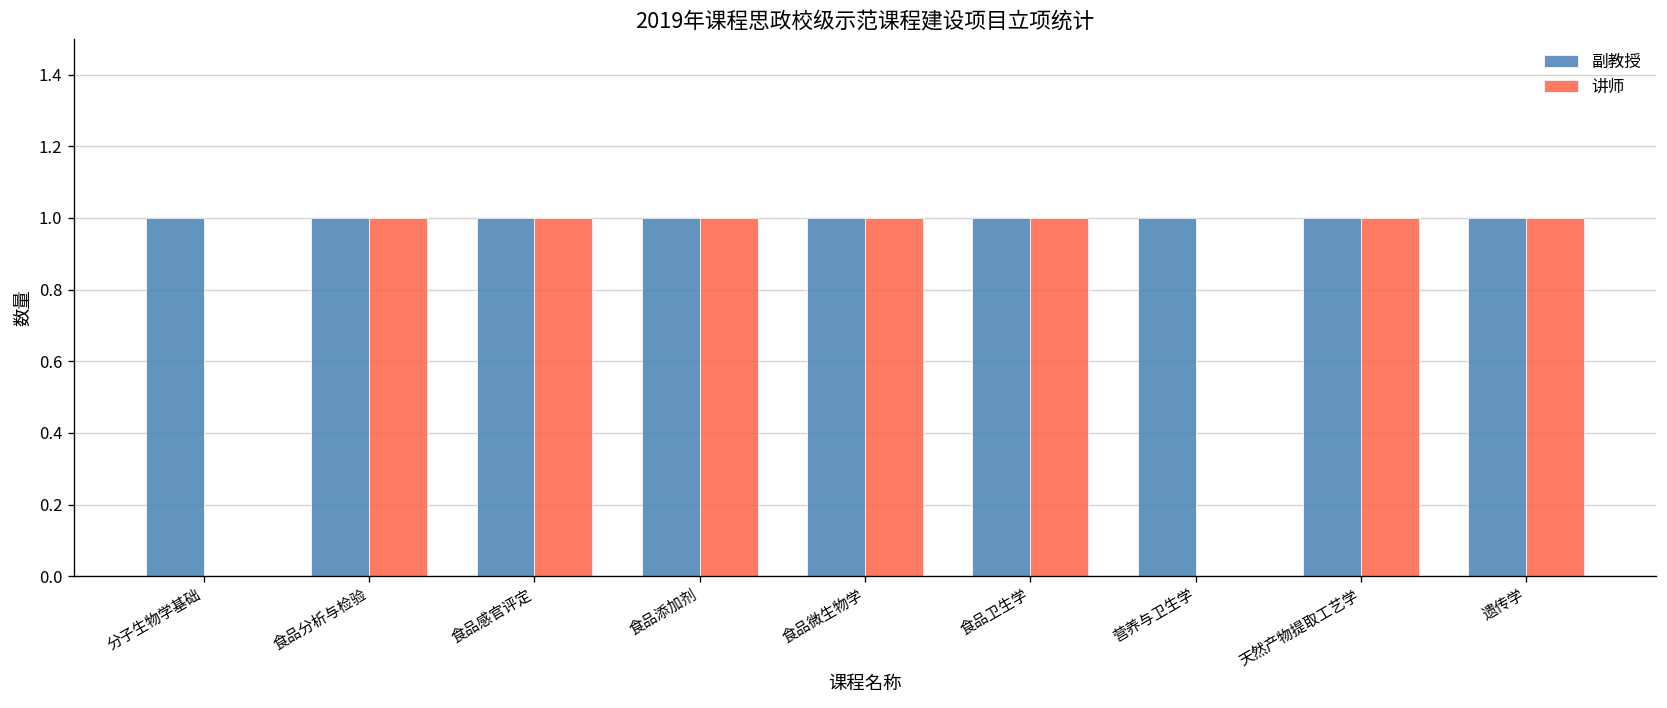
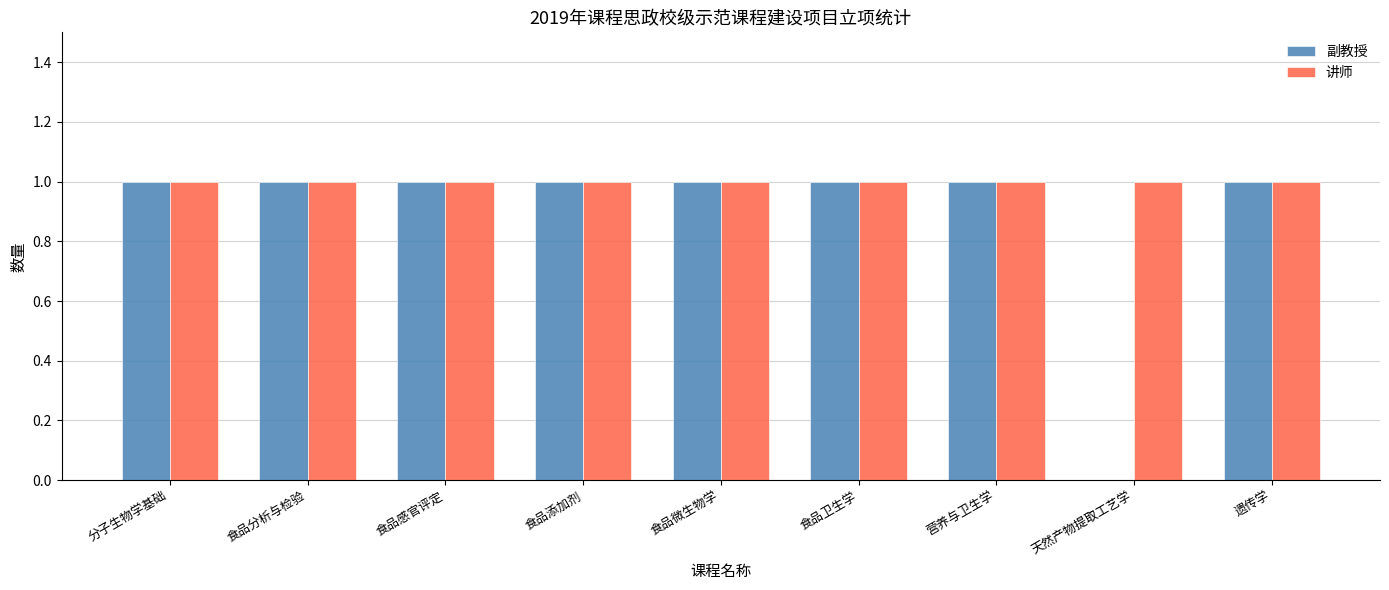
讲师, 分子生物学基础: 0 -> 1
讲师, 营养与卫生学: 0 -> 1
副教授, 天然产物提取工艺学: 1 -> 0
